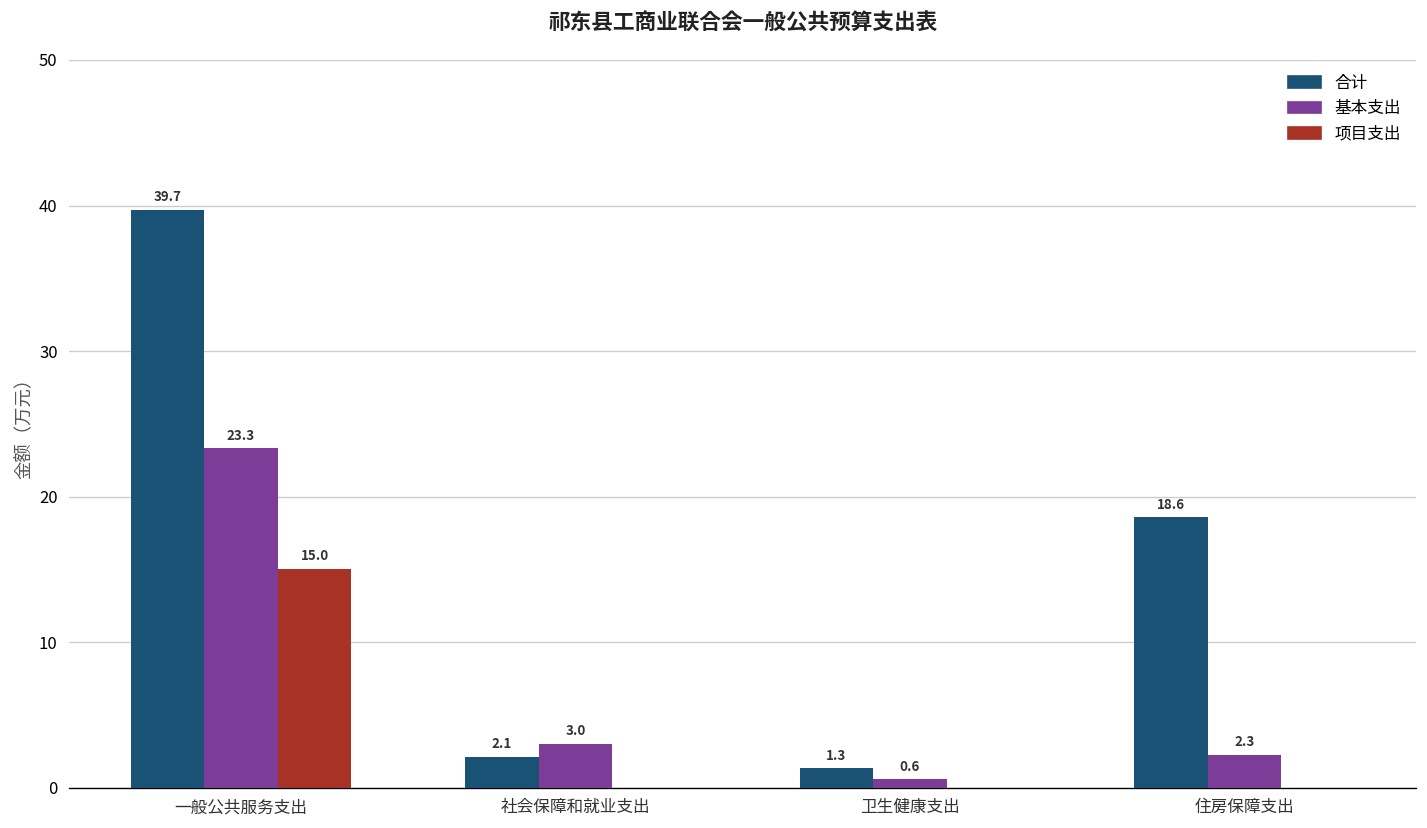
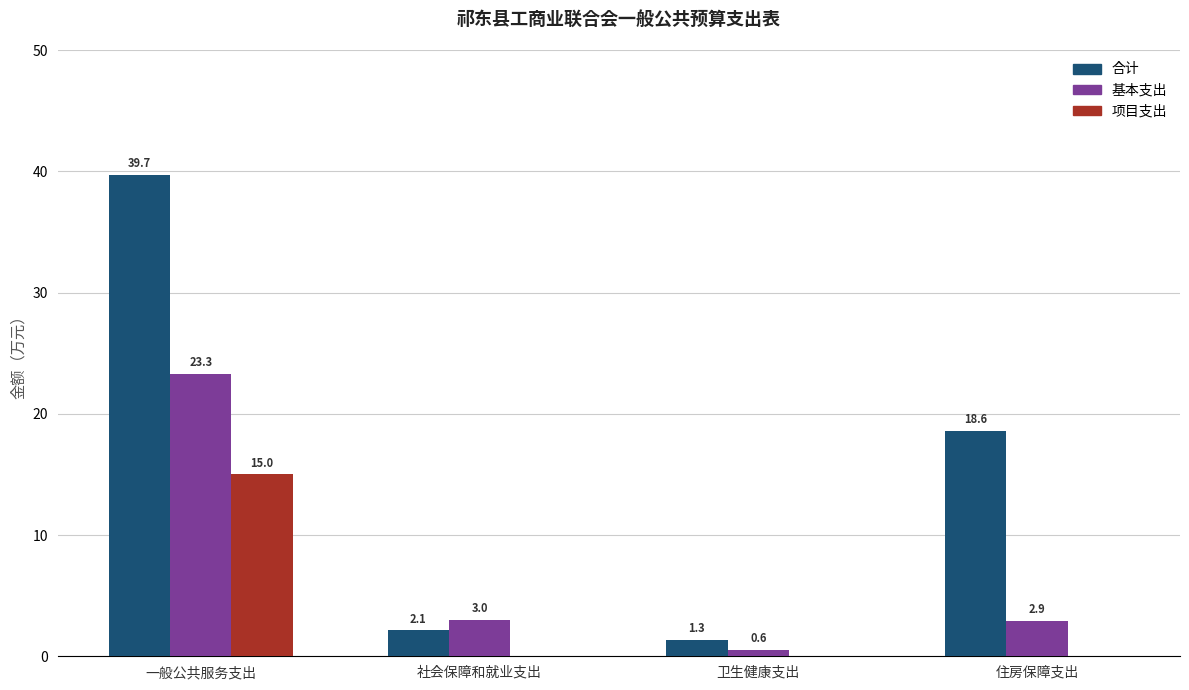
基本支出, 住房保障支出: 2.3 -> 2.9
